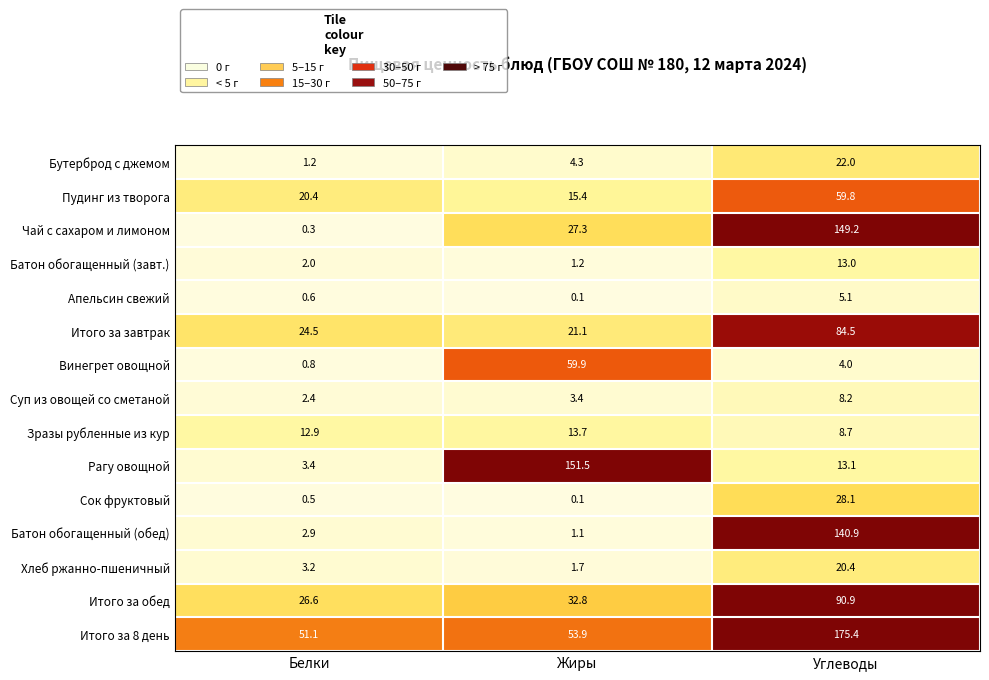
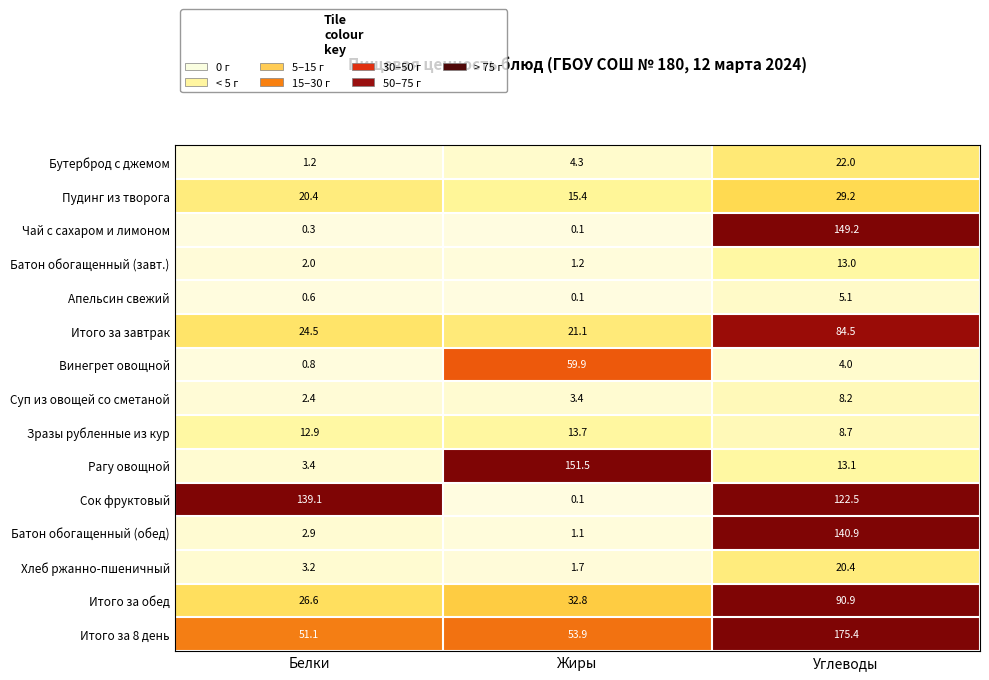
Пудинг из творога, Углеводы: 59.8 -> 29.2
Чай с сахаром и лимоном, Жиры: 27.3 -> 0.1
Сок фруктовый, Белки: 0.5 -> 139.1
Сок фруктовый, Углеводы: 28.1 -> 122.5
